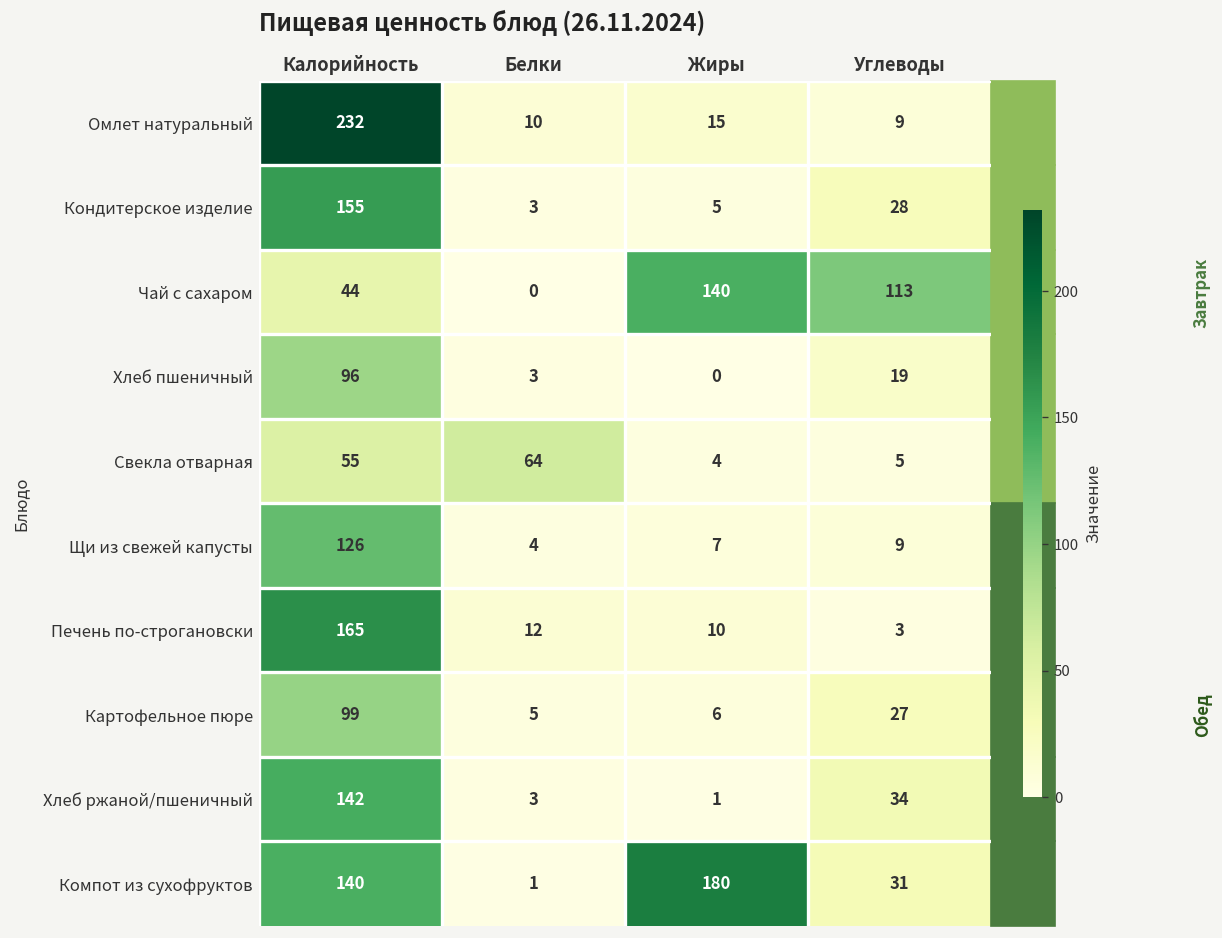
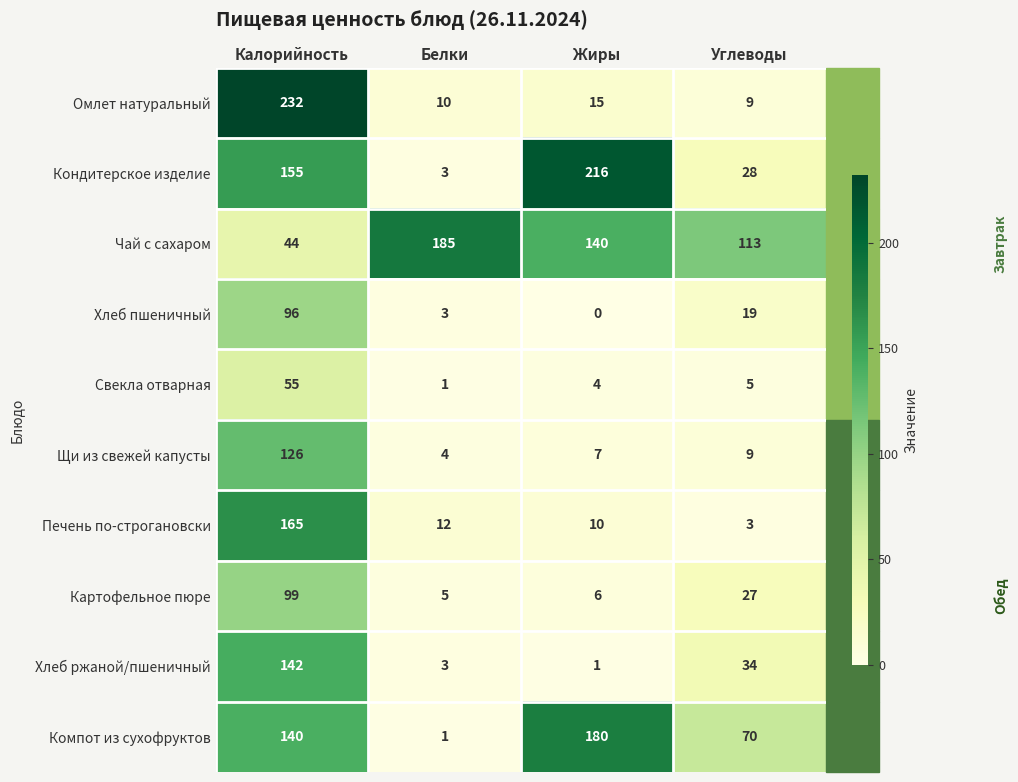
Кондитерское изделие, Жиры: 5 -> 216
Чай с сахаром, Белки: 0 -> 185
Свекла отварная, Белки: 64 -> 1
Компот из сухофруктов, Углеводы: 31 -> 70
